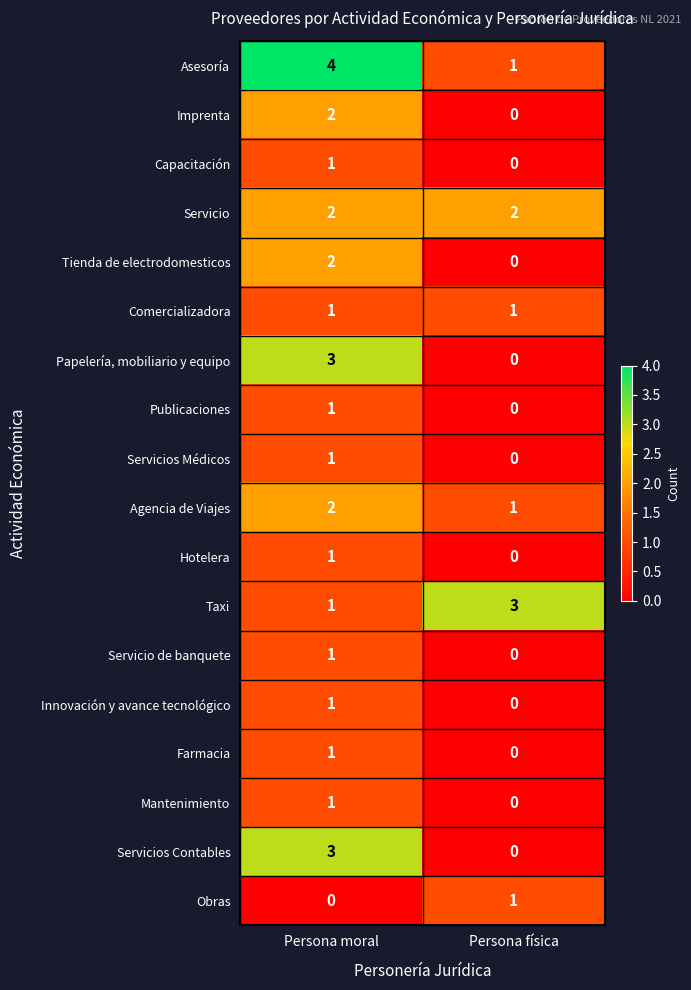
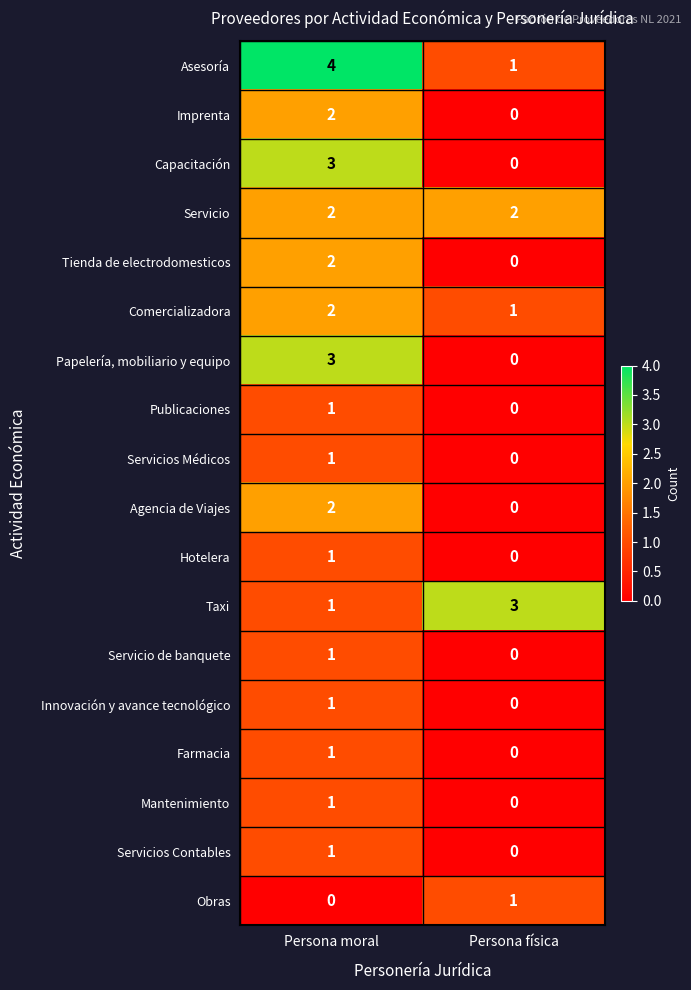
Capacitación, Persona moral: 1 -> 3
Comercializadora, Persona moral: 1 -> 2
Agencia de Viajes, Persona física: 1 -> 0
Servicios Contables, Persona moral: 3 -> 1
